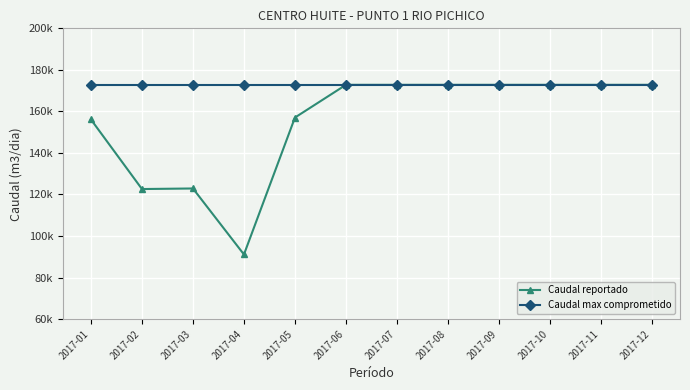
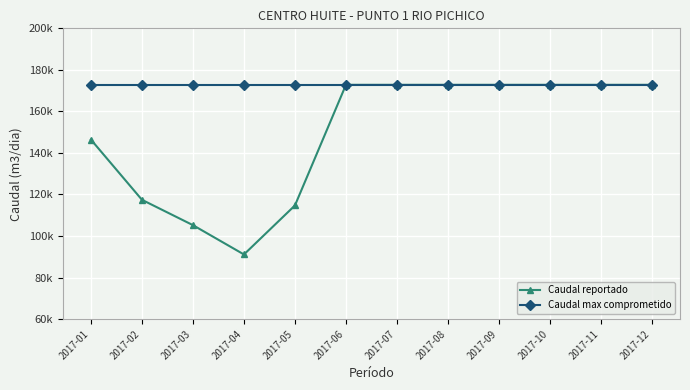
Caudal reportado, 2017-01: 156000 -> 146000
Caudal reportado, 2017-02: 123000 -> 117000
Caudal reportado, 2017-03: 123000 -> 105000
Caudal reportado, 2017-05: 157000 -> 115000
